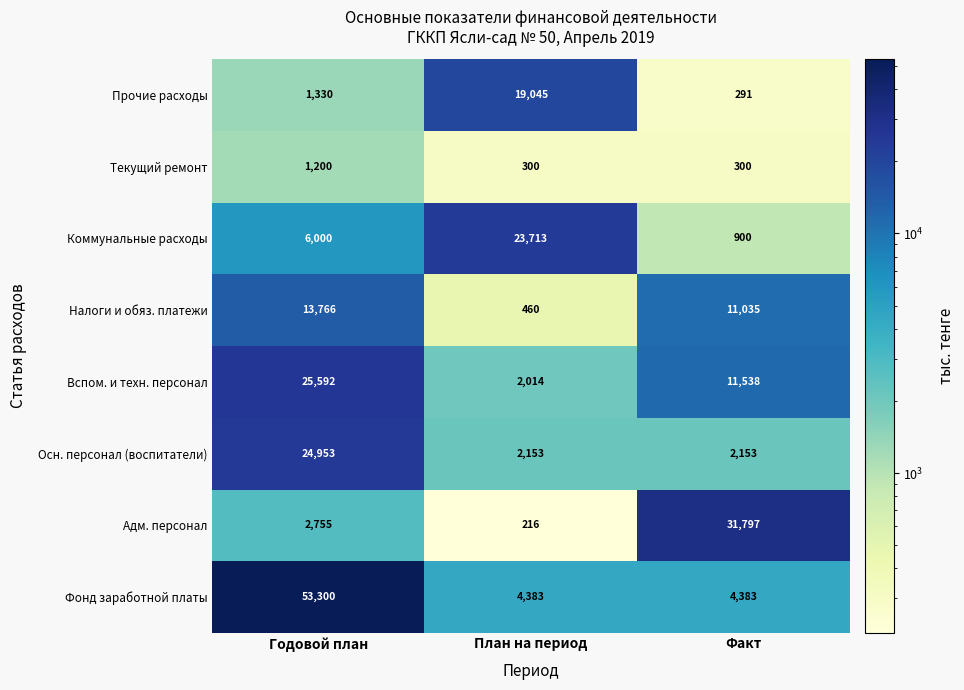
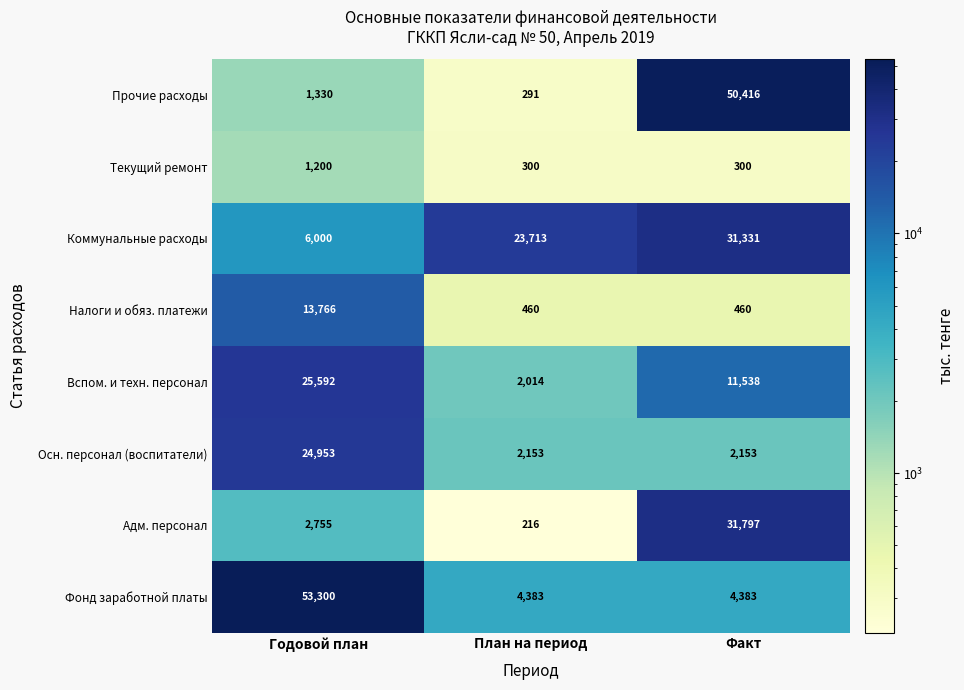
Прочие расходы, План на период: 19,045 -> 291
Прочие расходы, Факт: 291 -> 50,416
Коммунальные расходы, Факт: 900 -> 31,331
Налоги и обяз. платежи, Факт: 11,035 -> 460
